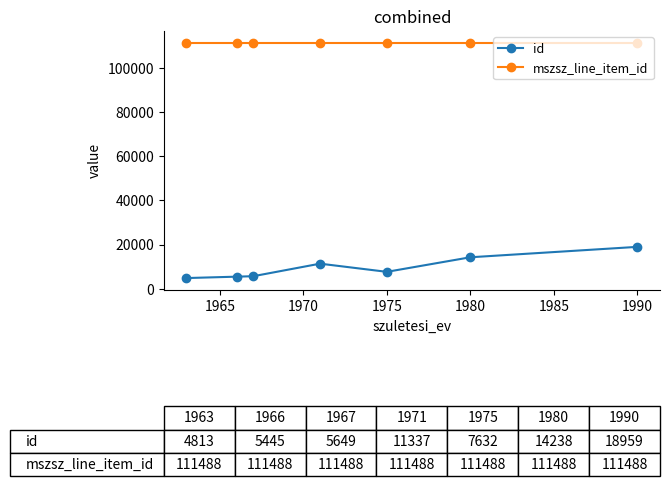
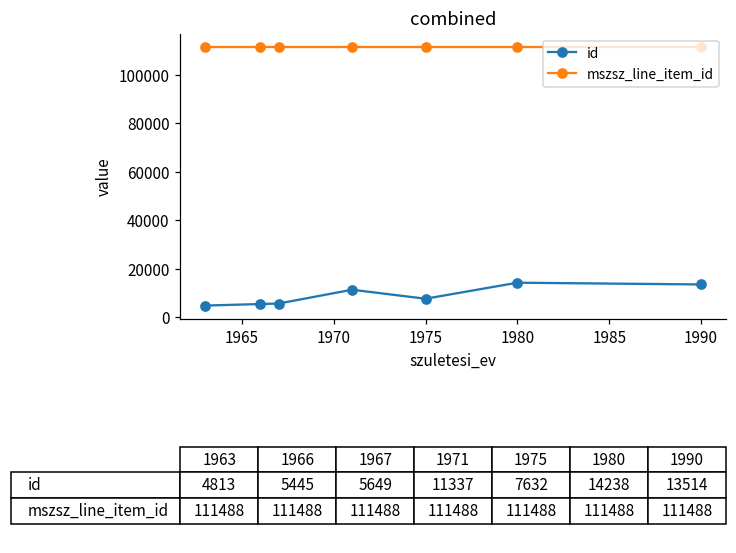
id, 1990: 18959 -> 13514
